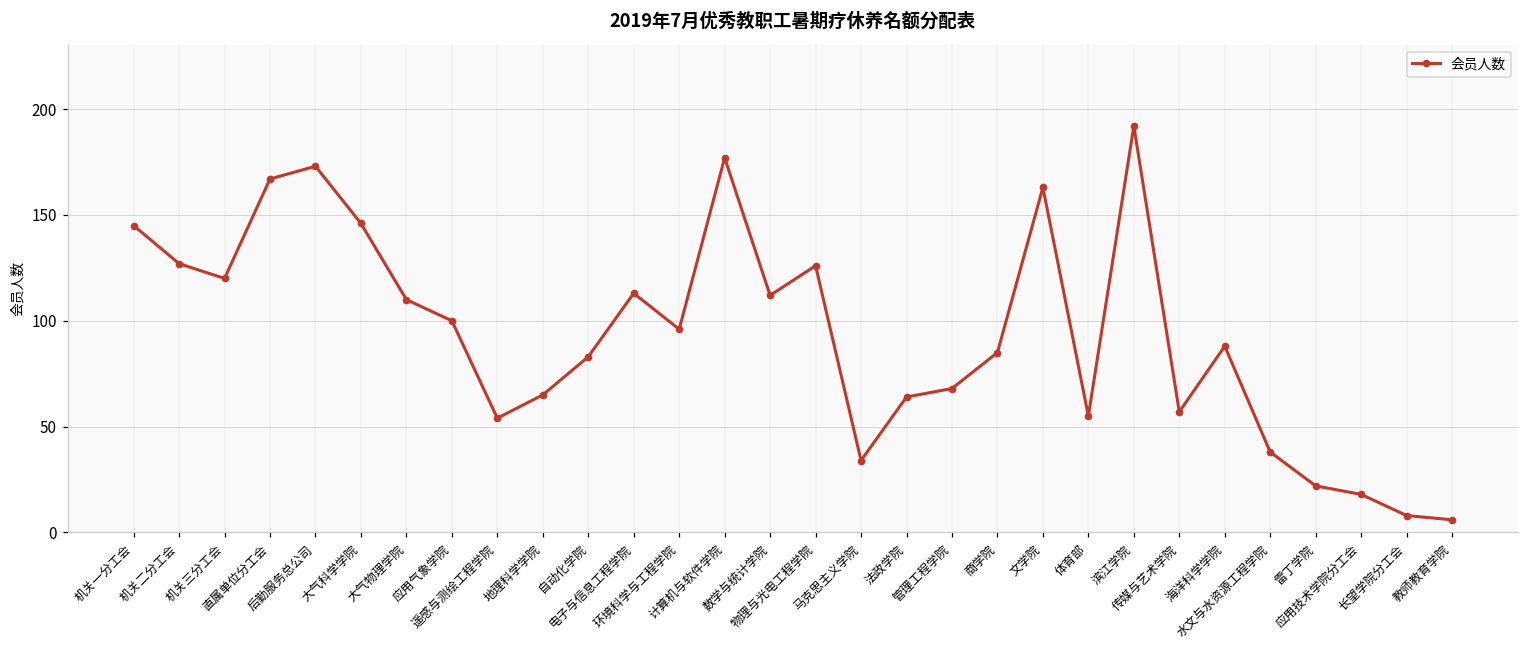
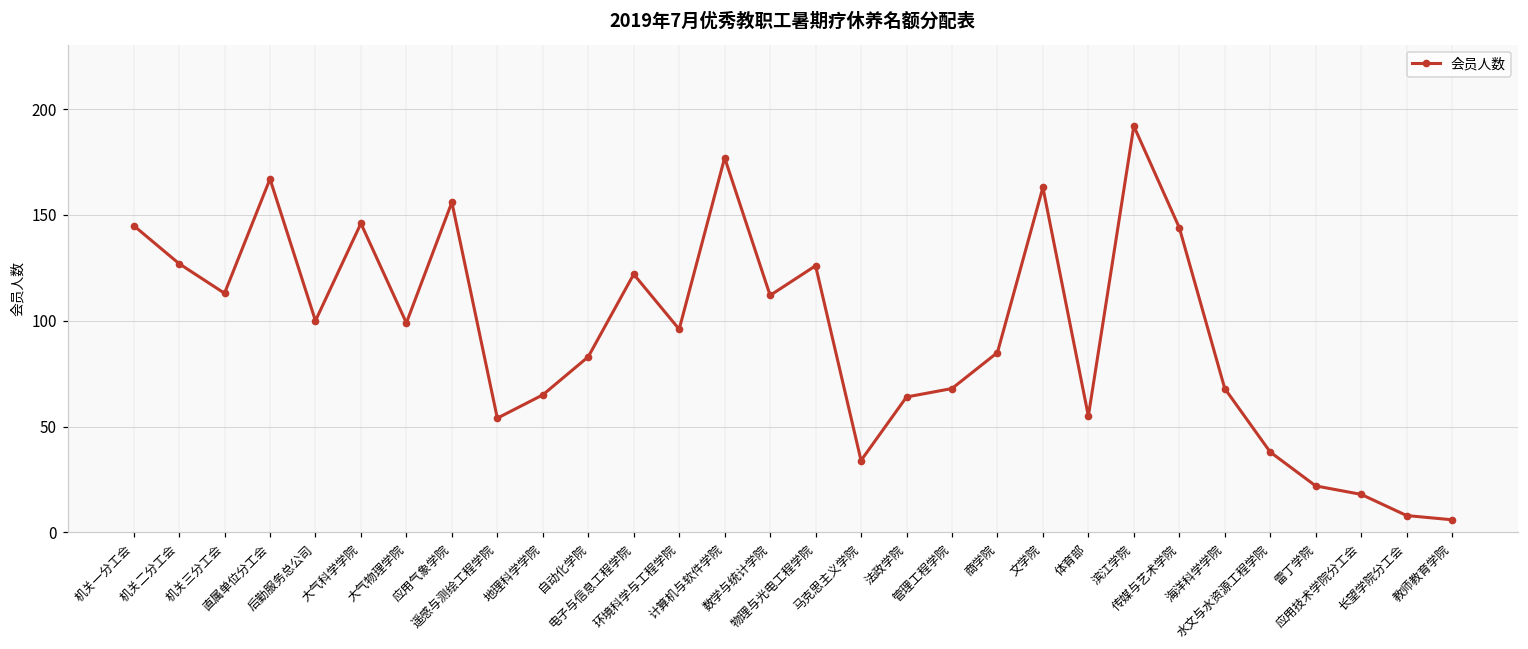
机关三分工会: 120 -> 113
后勤服务总公司: 173 -> 100
大气物理学院: 110 -> 99
应用气象学院: 100 -> 156
电子与信息工程学院: 113 -> 122
传媒与艺术学院: 57 -> 144
海洋科学学院: 88 -> 68
